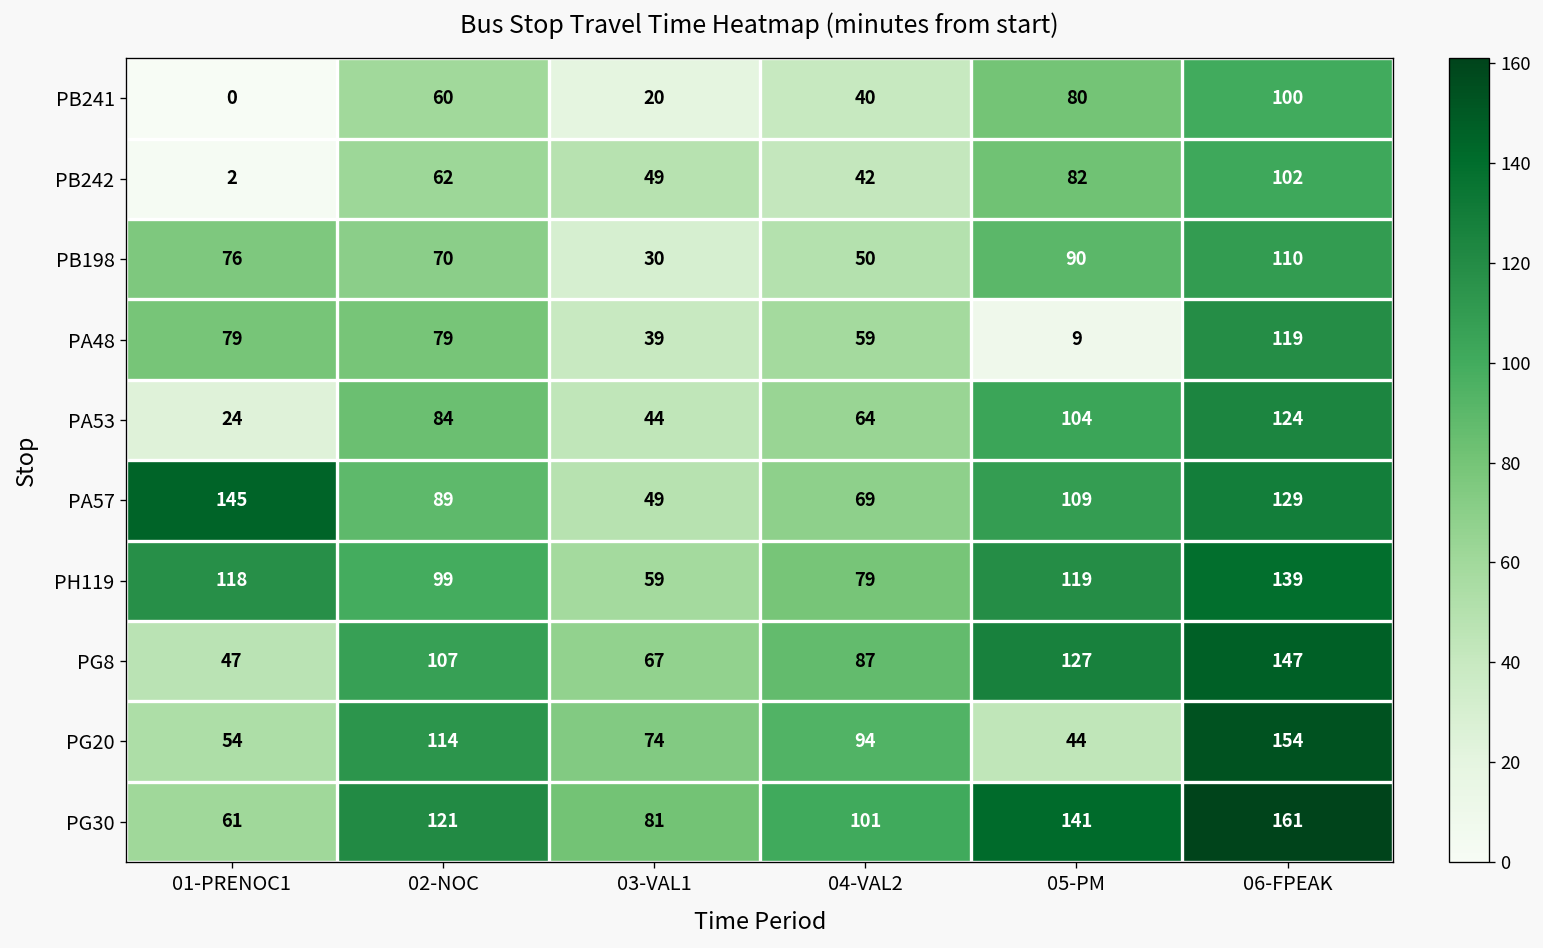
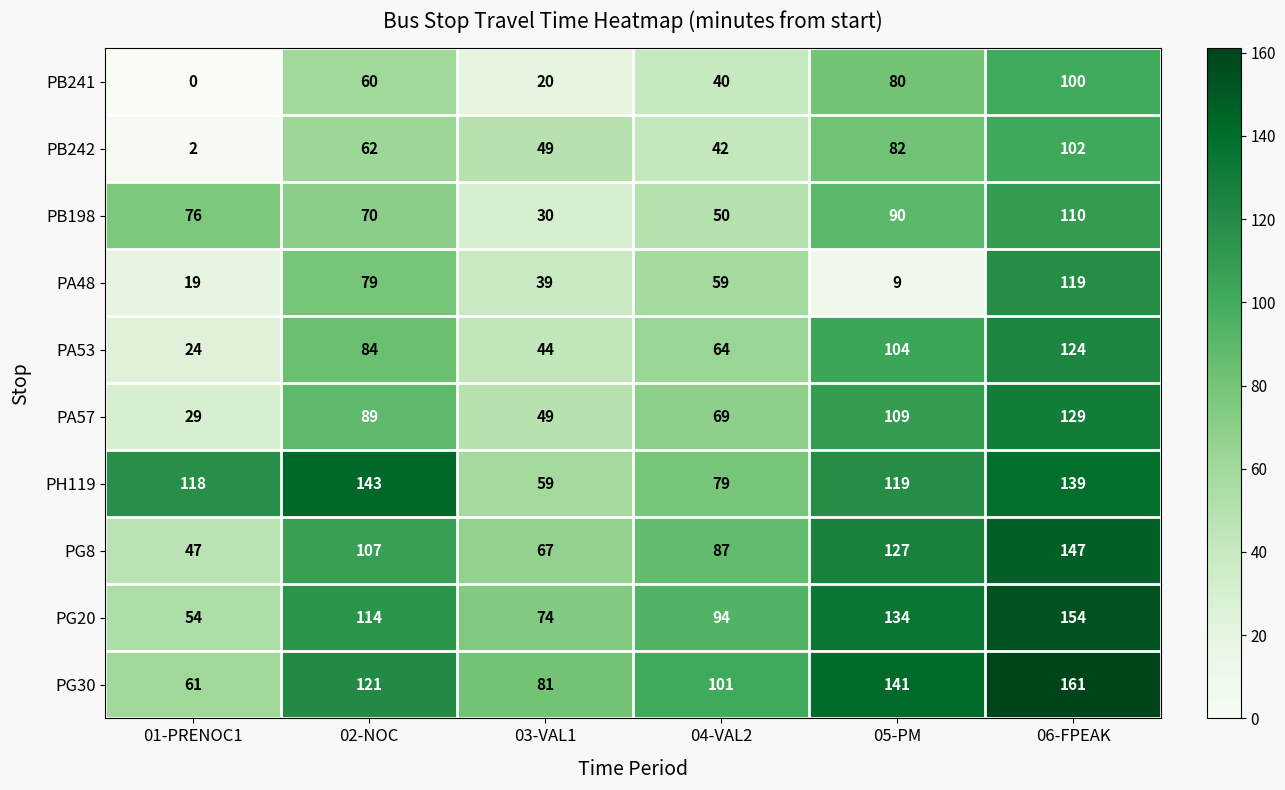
PA48, 01-PRENOC1: 79 -> 19
PA57, 01-PRENOC1: 145 -> 29
PH119, 02-NOC: 99 -> 143
PG20, 05-PM: 44 -> 134
